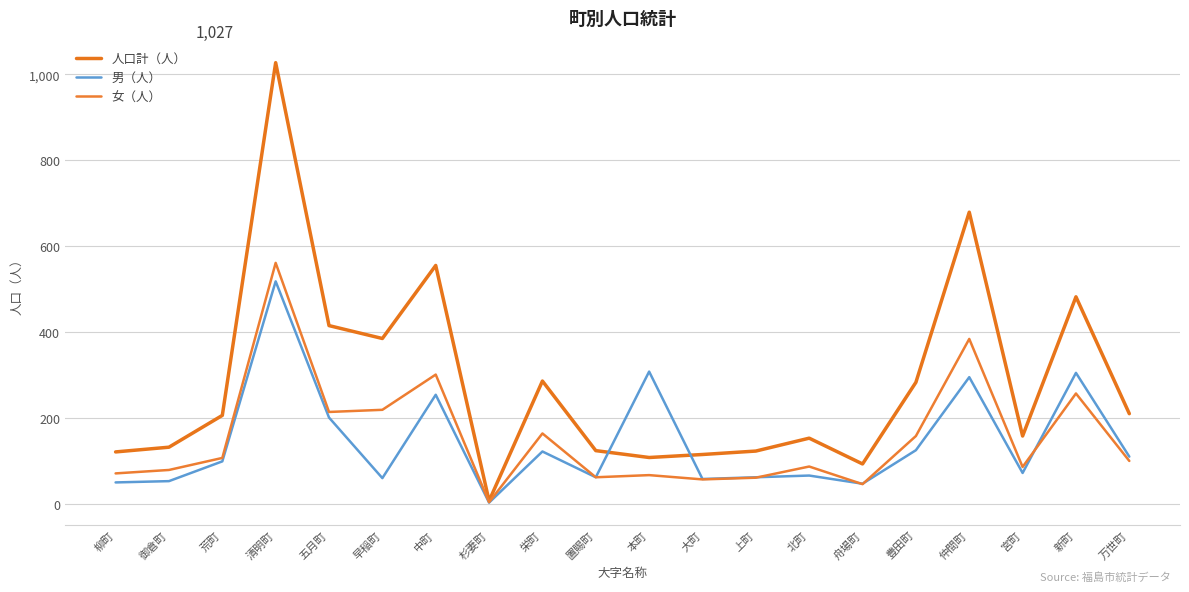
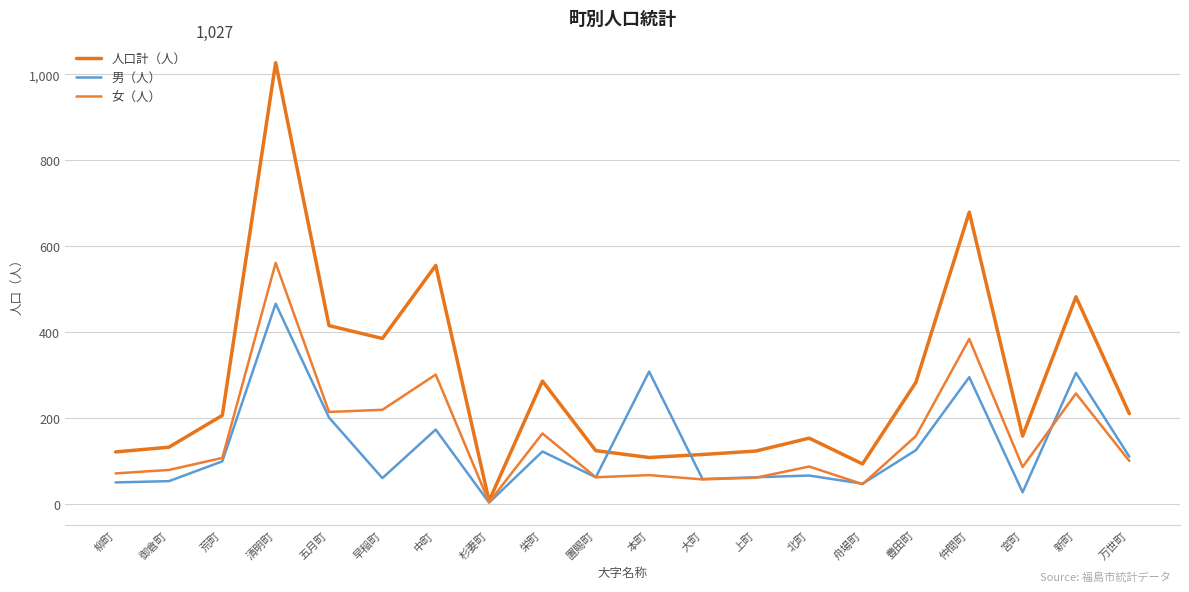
男（人）, 清明町: 520 -> 470
男（人）, 中町: 250 -> 170
男（人）, 宮町: 70 -> 30
